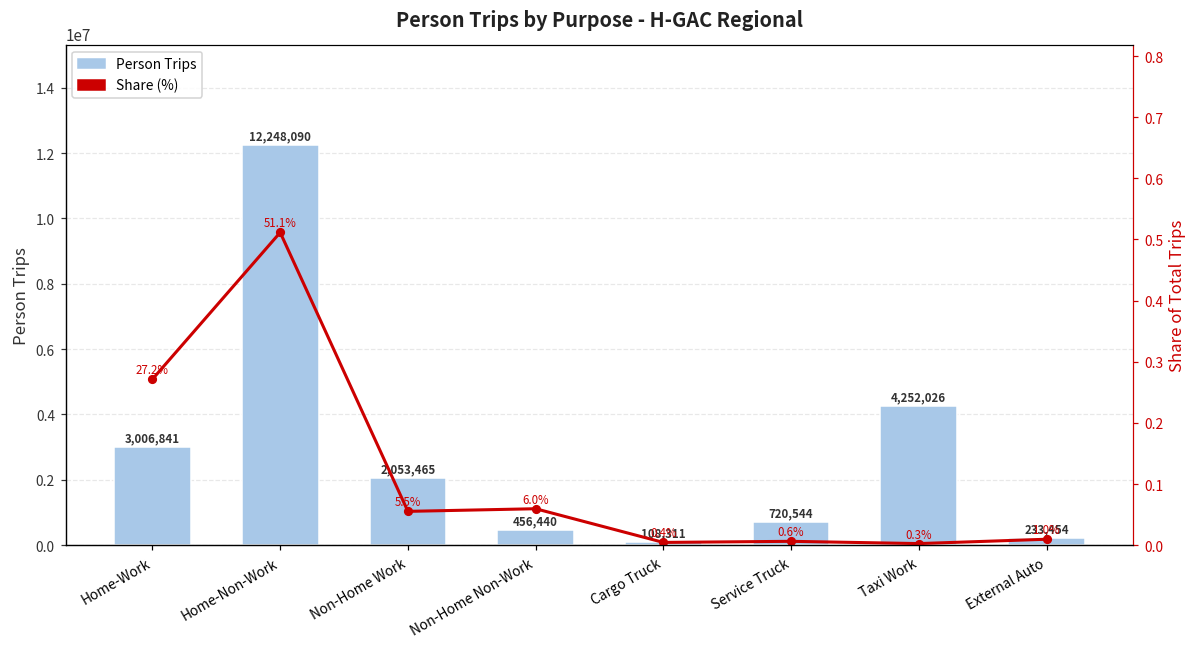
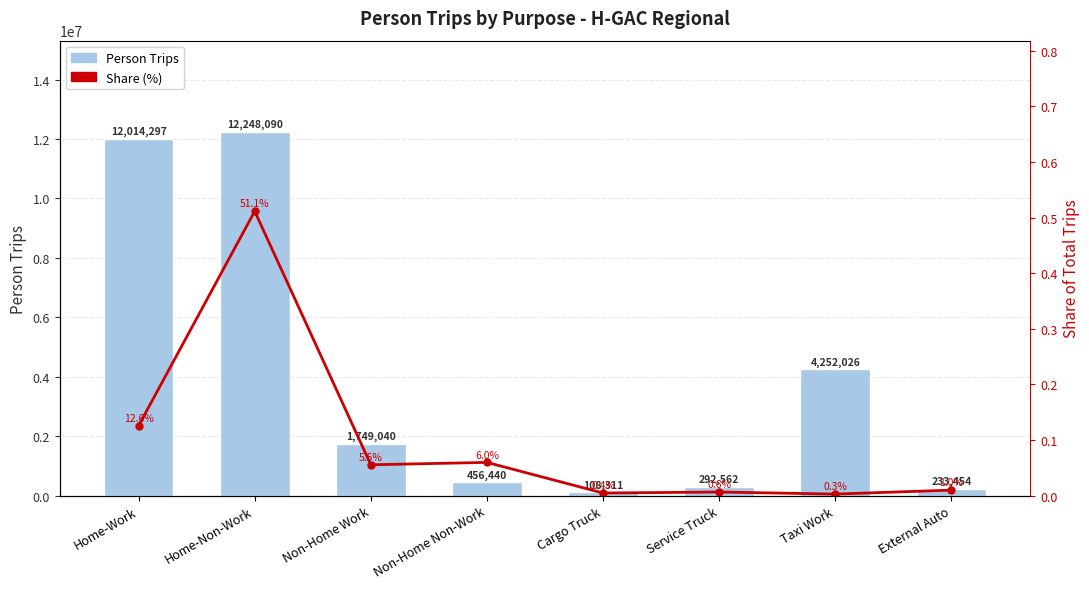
Person Trips, Home-Work: 3,006,841 -> 12,014,297
Person Trips, Non-Home Work: 2,053,465 -> 1,749,040
Person Trips, Service Truck: 720,544 -> 292,562
Share (%), Home-Work: 27.2% -> 12.6%
